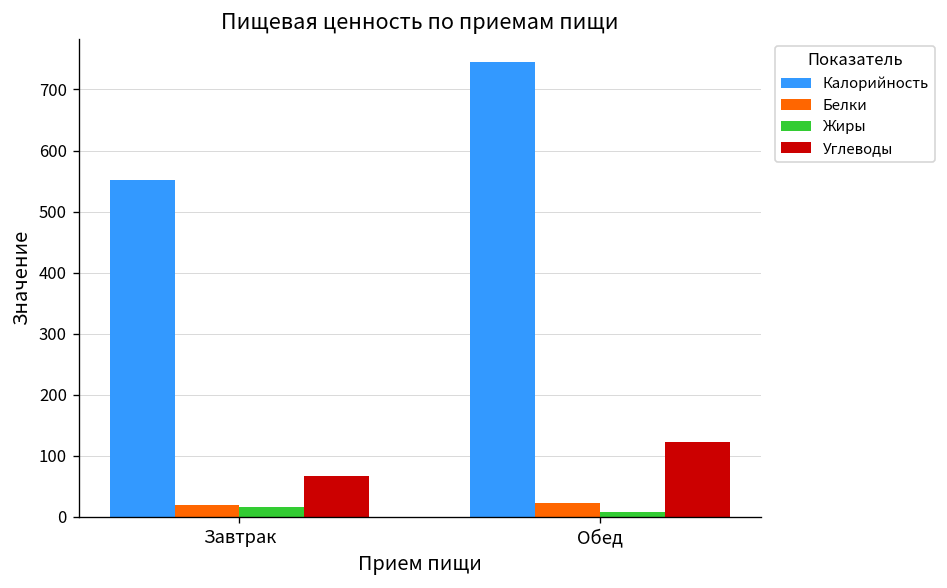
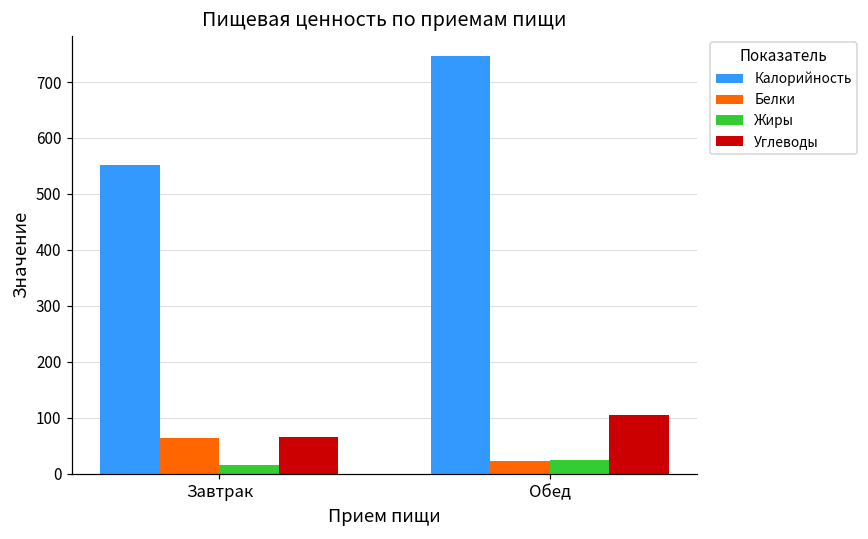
Белки, Завтрак: 20 -> 60
Жиры, Обед: 10 -> 20
Углеводы, Обед: 120 -> 110
